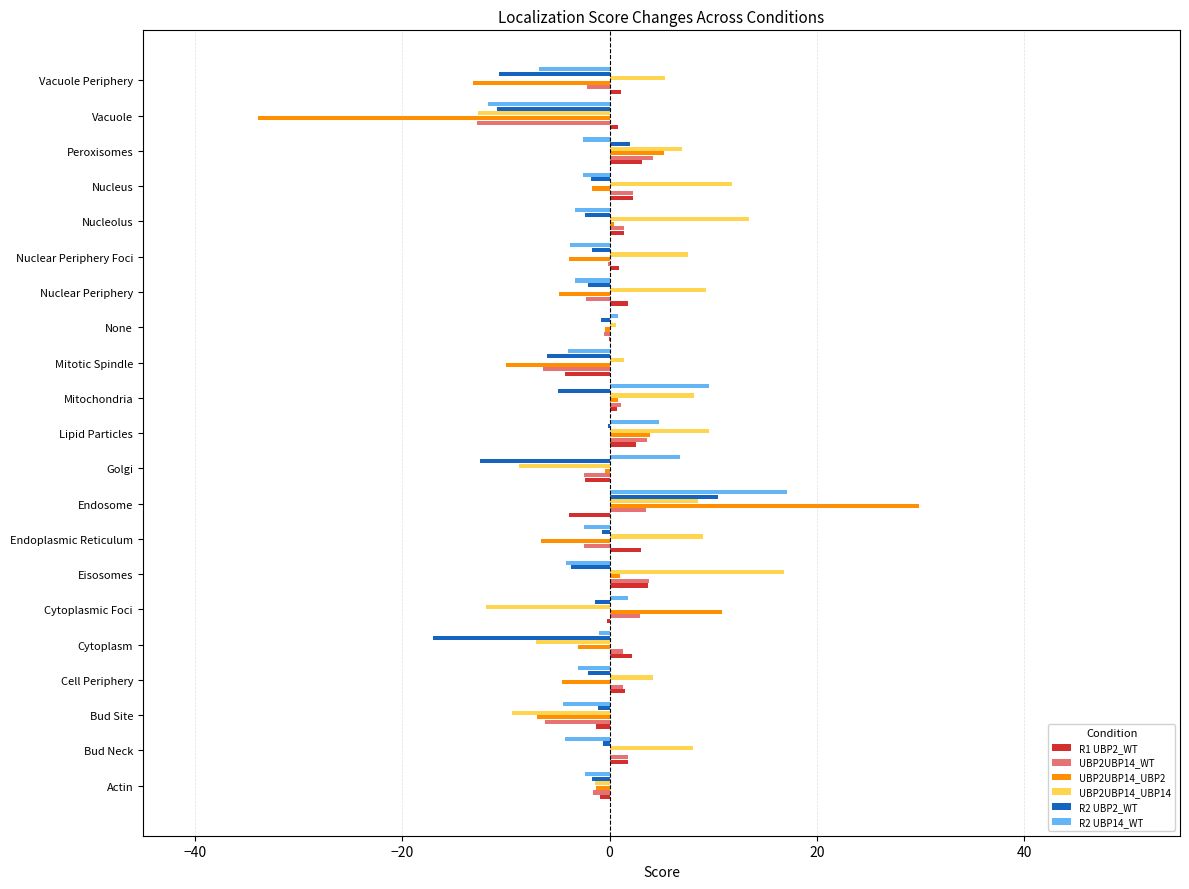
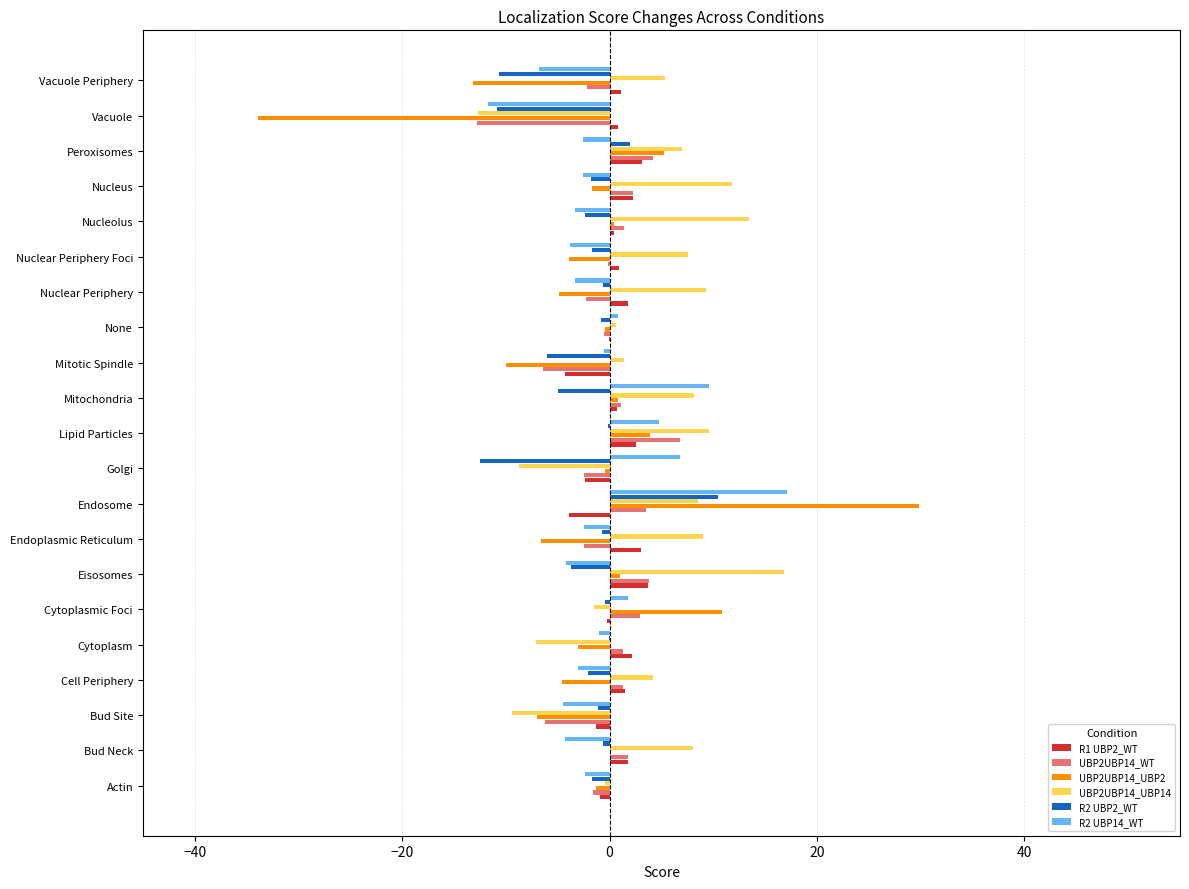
R1 UBP2_WT, Nucleolus: 1.4 -> 0.4
R2 UBP2_WT, Nuclear Periphery: -2.1 -> -0.6
R2 UBP14_WT, Mitotic Spindle: -4.0 -> -0.5
UBP2UBP14_WT, Lipid Particles: 3.6 -> 6.8
R2 UBP2_WT, Cytoplasmic Foci: -1.4 -> -0.4
UBP2UBP14_UBP14, Cytoplasmic Foci: -11.9 -> -1.5
R2 UBP2_WT, Cytoplasm: -17.0 -> 0.0
UBP2UBP14_UBP14, Actin: -1.4 -> -0.5
